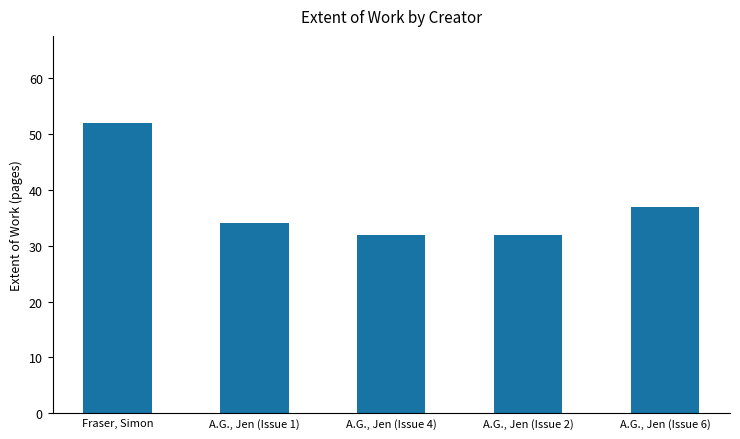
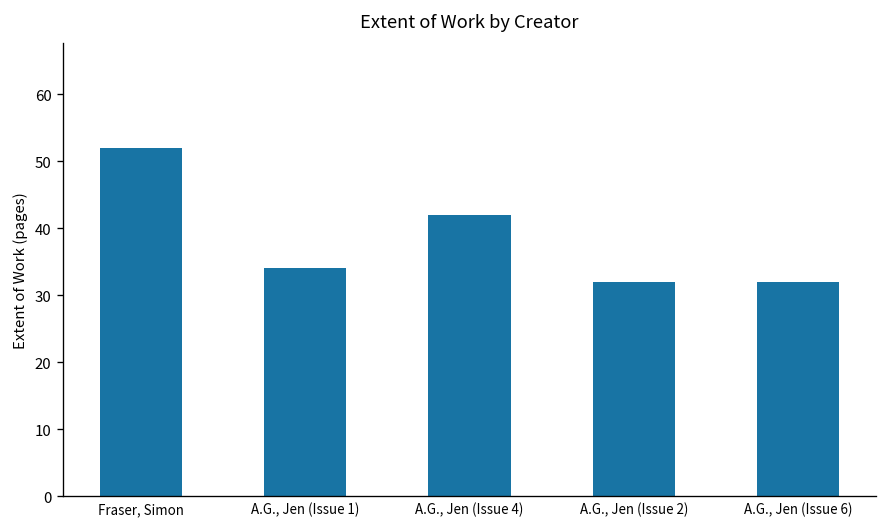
A.G., Jen (Issue 4): 32 -> 42
A.G., Jen (Issue 6): 37 -> 32
